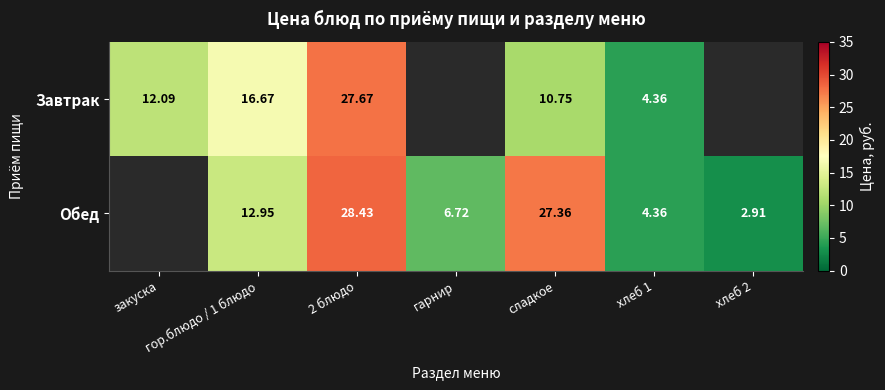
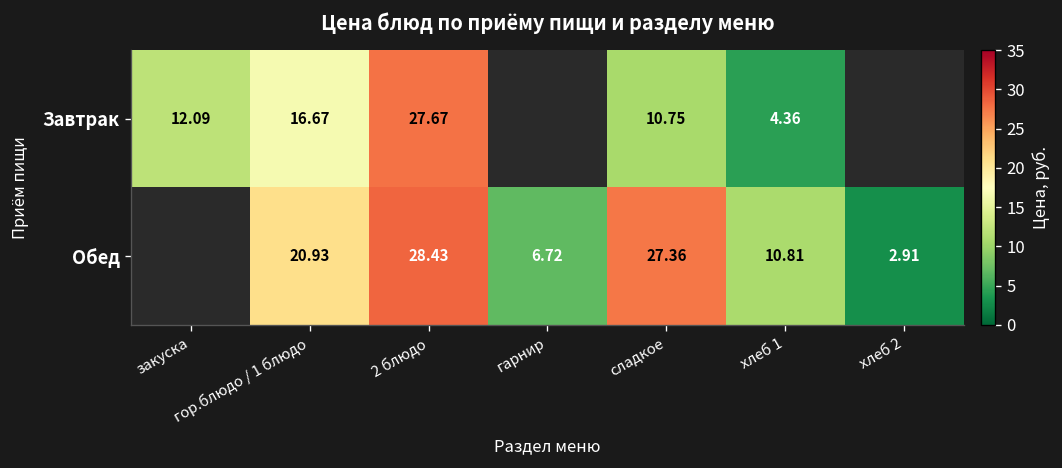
Обед, гор.блюдо / 1 блюдо: 12.95 -> 20.93
Обед, хлеб 1: 4.36 -> 10.81
